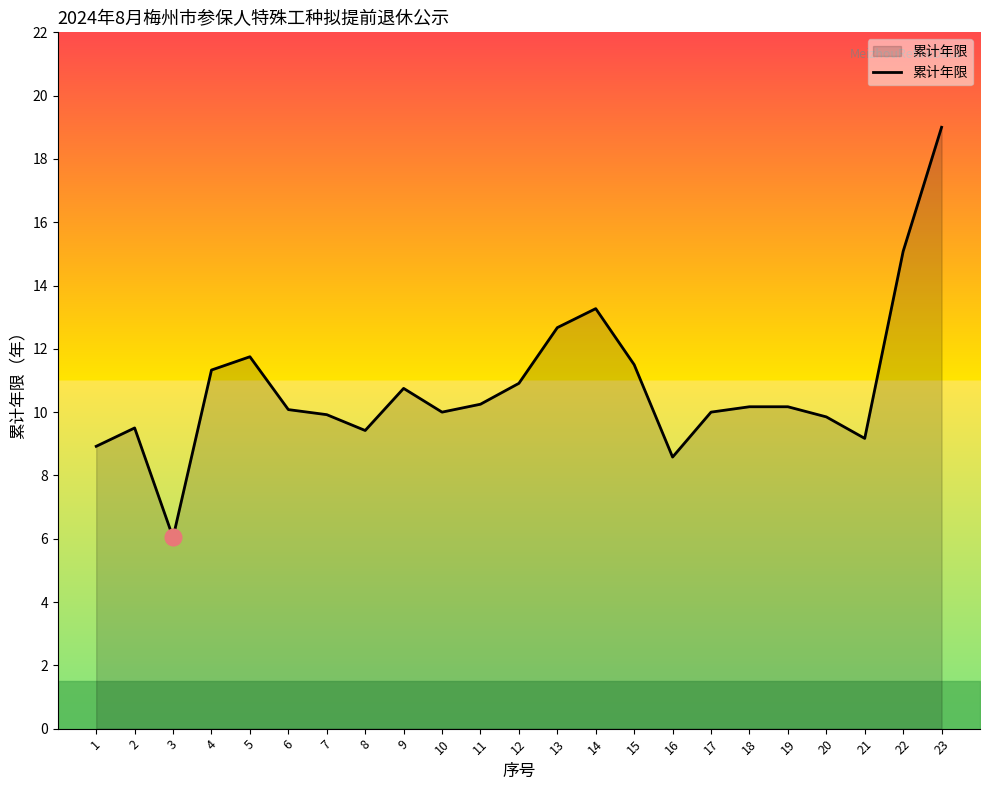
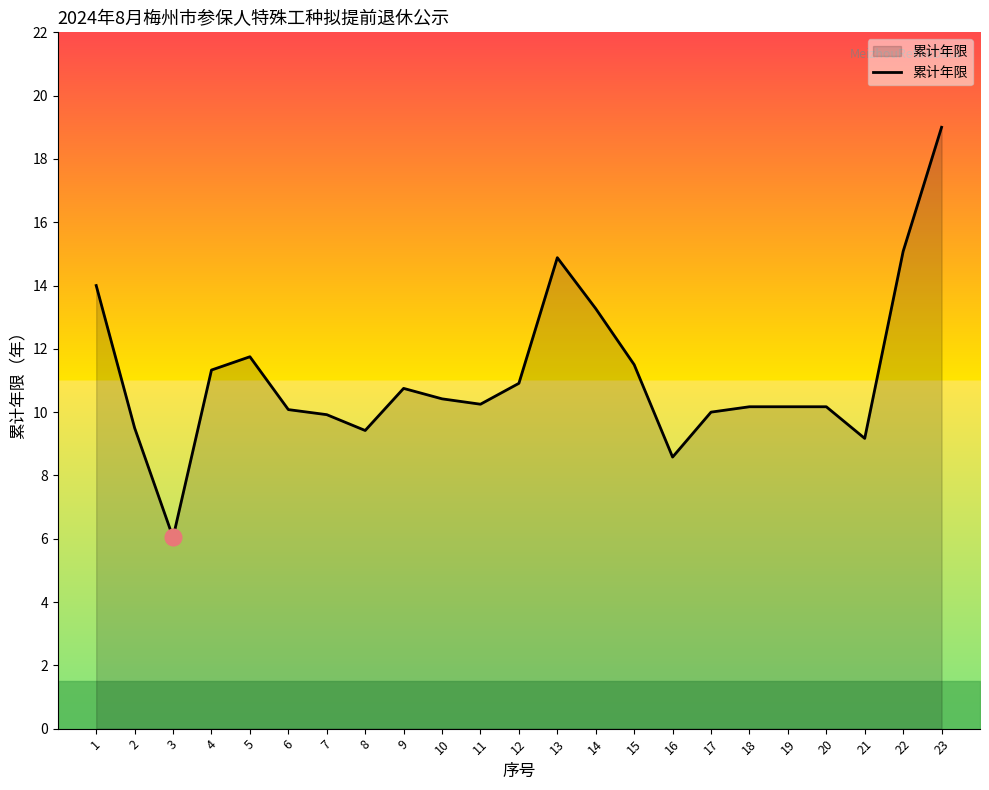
累计年限, 1: 8.9 -> 14.0
累计年限, 10: 10.0 -> 10.4
累计年限, 13: 12.7 -> 14.9
累计年限, 20: 9.9 -> 10.2
